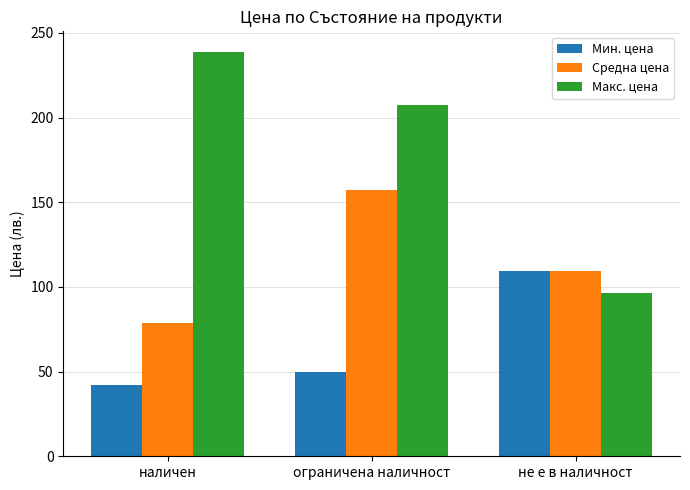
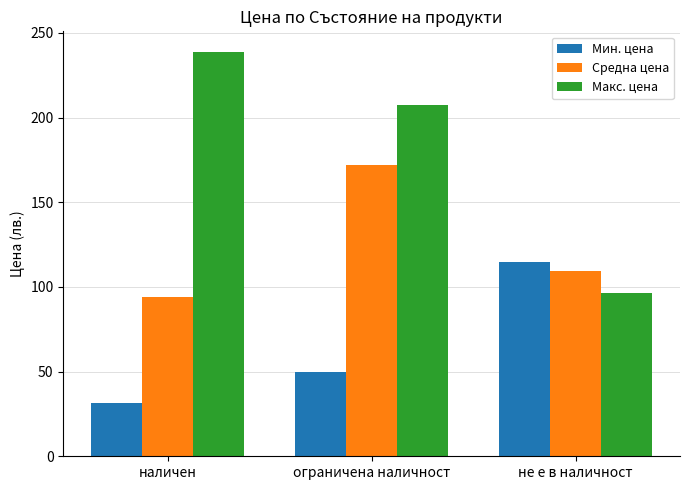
Мин. цена, наличен: 42 -> 32
Средна цена, наличен: 79 -> 94
Средна цена, ограничена наличност: 157 -> 172
Мин. цена, не е в наличност: 110 -> 115
